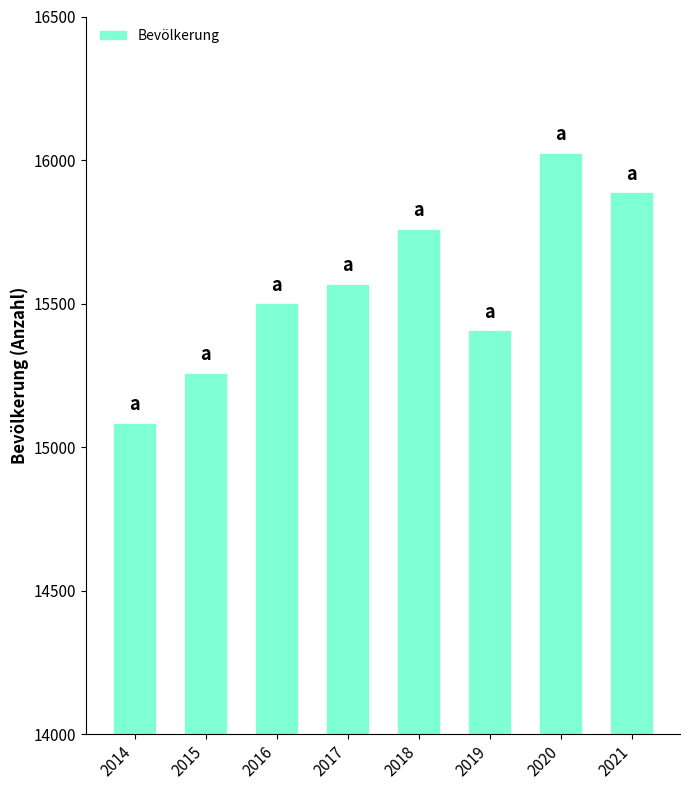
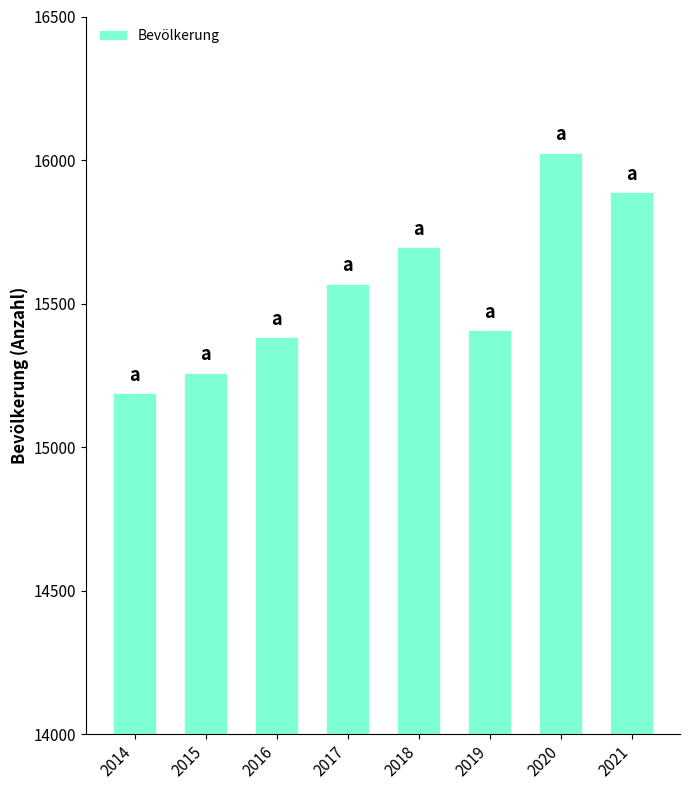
2014: 15080 -> 15190
2016: 15500 -> 15380
2018: 15760 -> 15700
